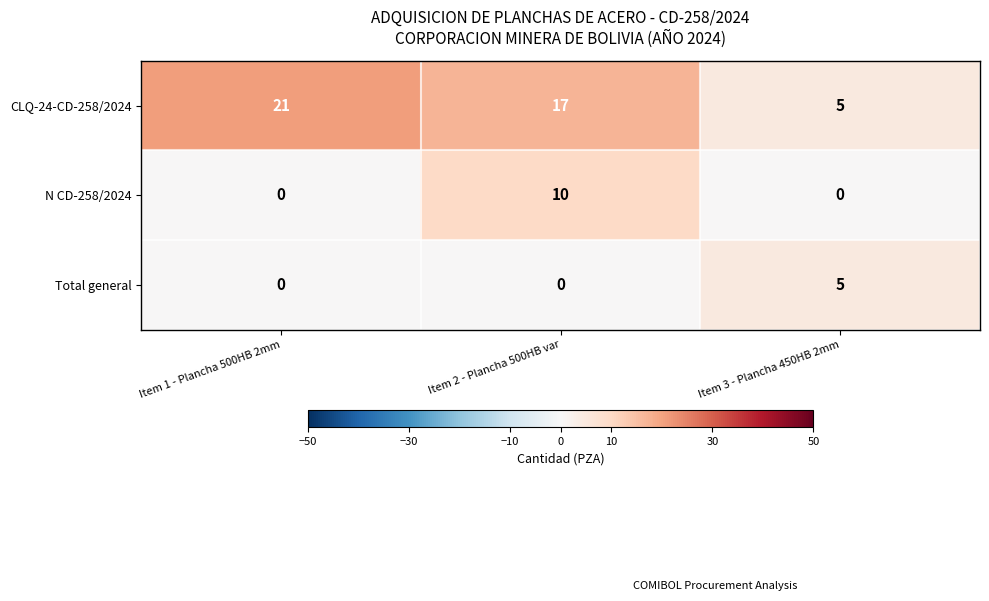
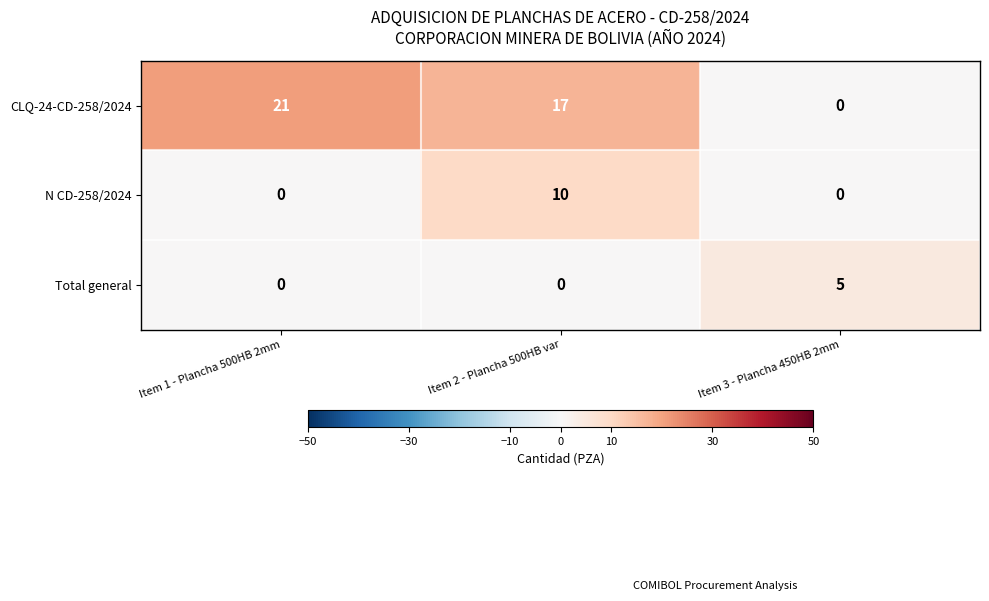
CLQ-24-CD-258/2024, Item 3 - Plancha 450HB 2mm: 5 -> 0
